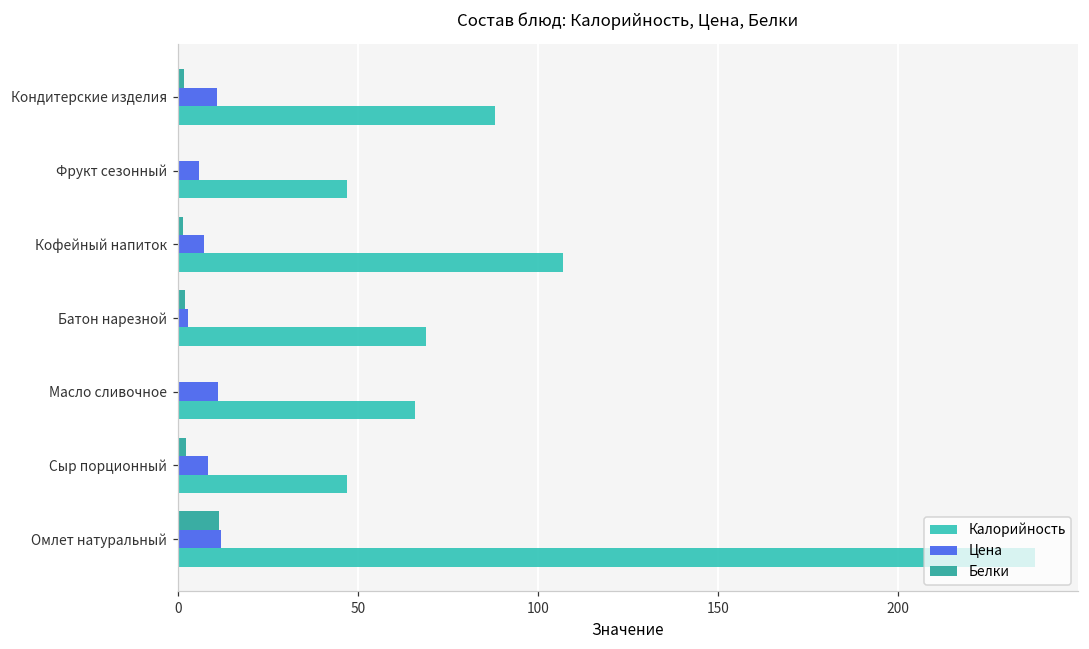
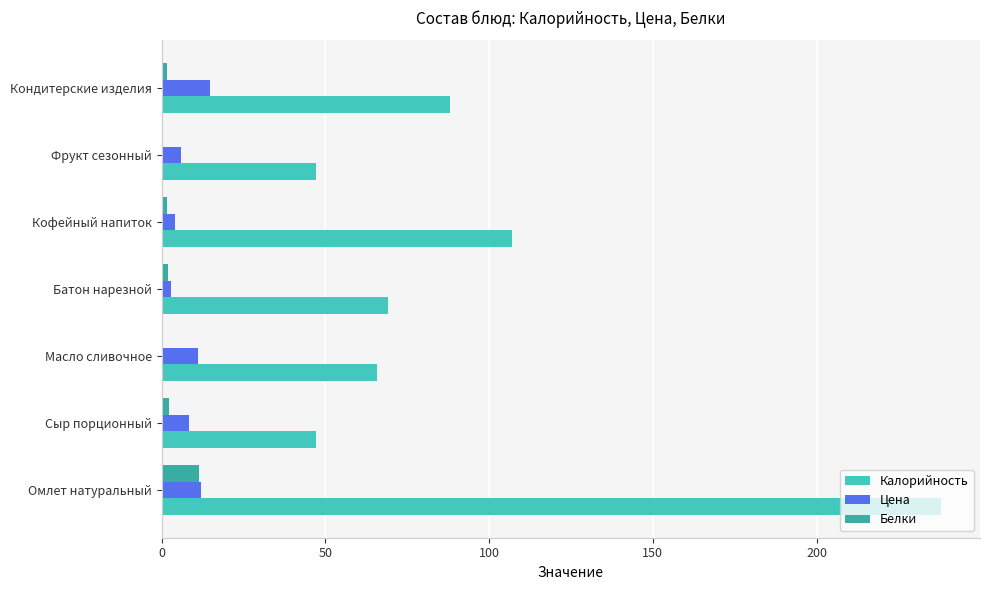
Цена, Кондитерские изделия: 11 -> 15
Цена, Кофейный напиток: 7 -> 4
